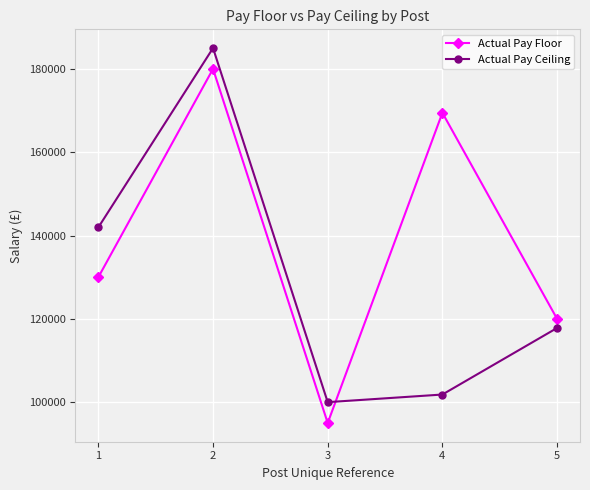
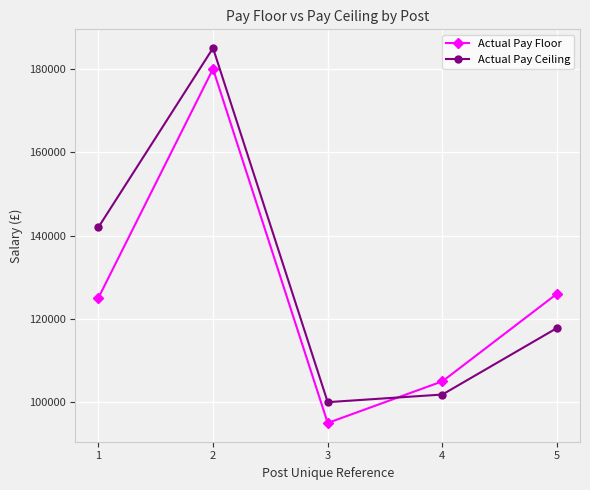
Actual Pay Floor, 1: 130000 -> 125000
Actual Pay Floor, 4: 169000 -> 105000
Actual Pay Floor, 5: 120000 -> 126000
